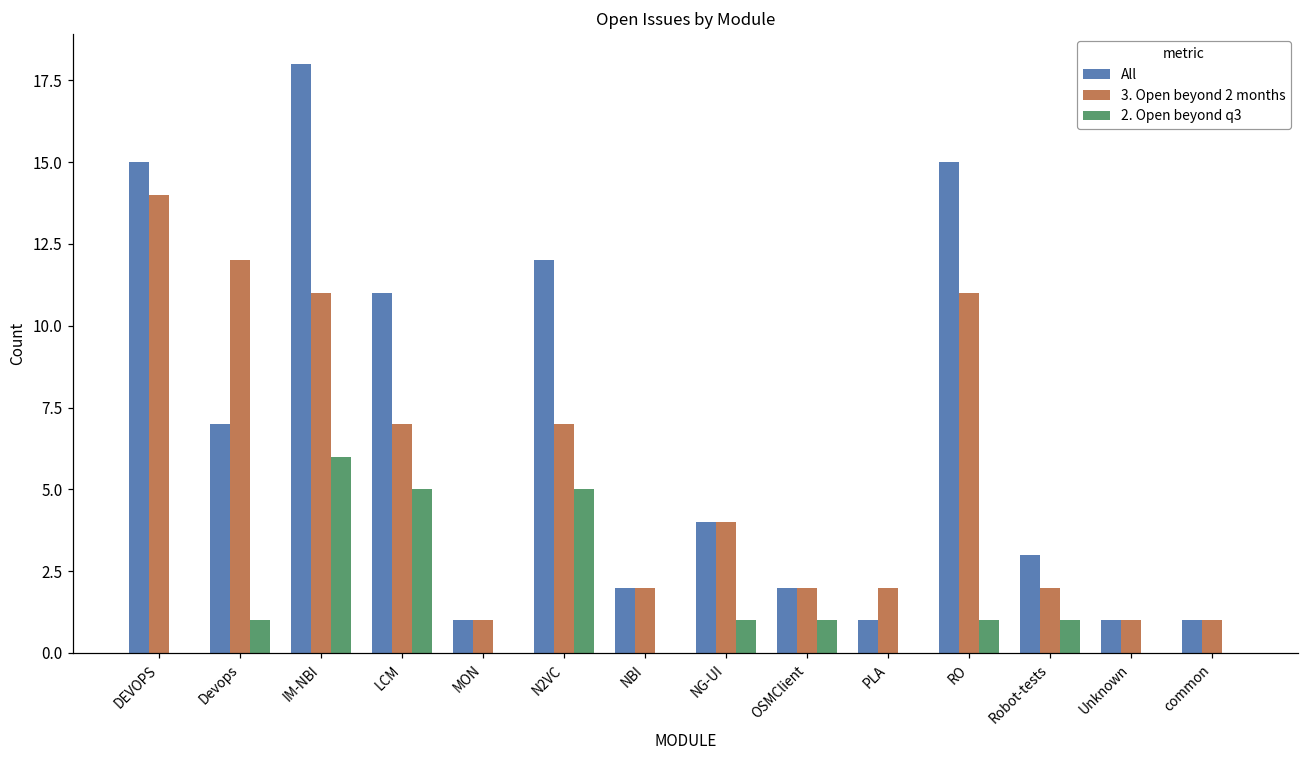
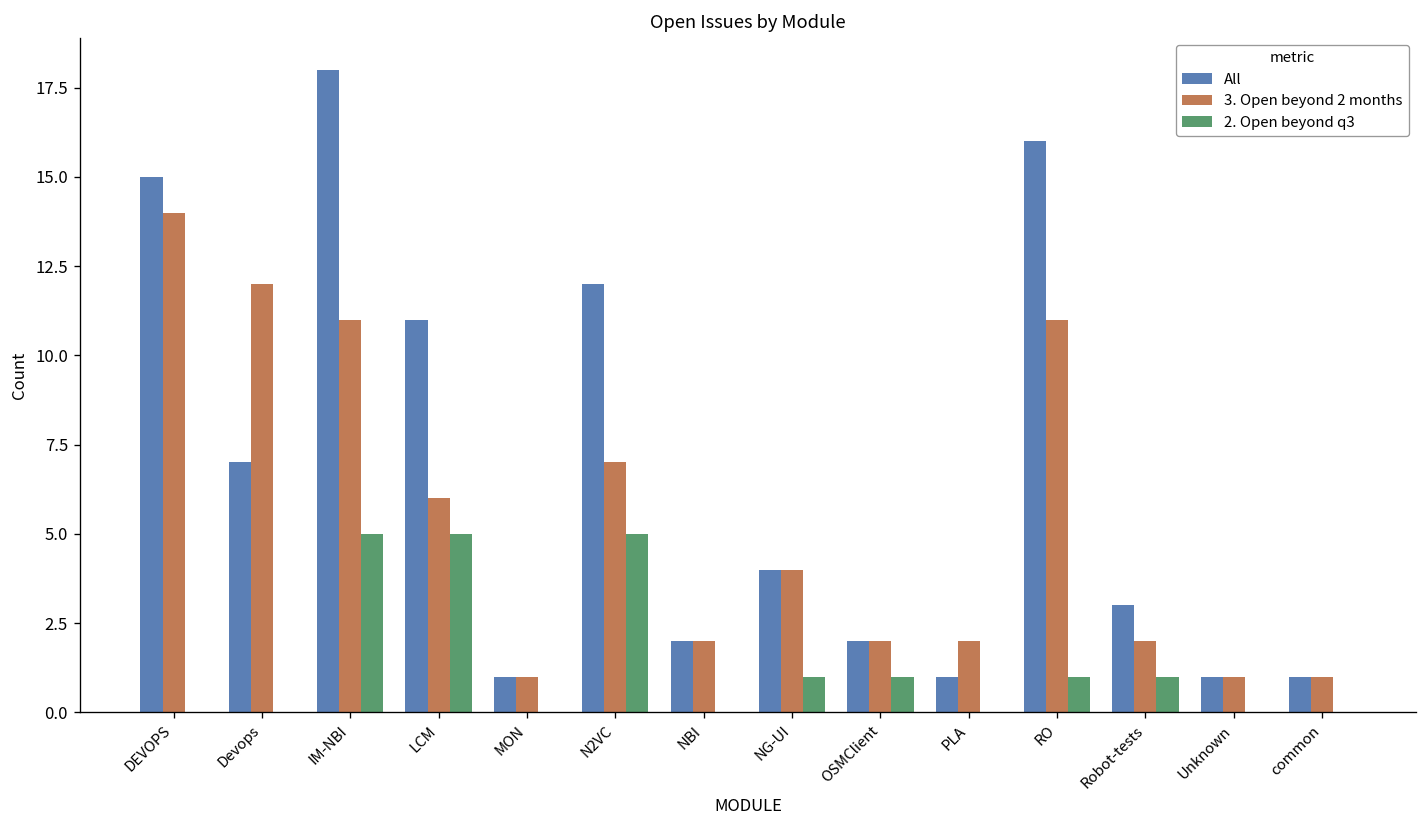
2. Open beyond q3, Devops: 1 -> 0
2. Open beyond q3, IM-NBI: 6 -> 5
3. Open beyond 2 months, LCM: 7 -> 6
All, RO: 15 -> 16
